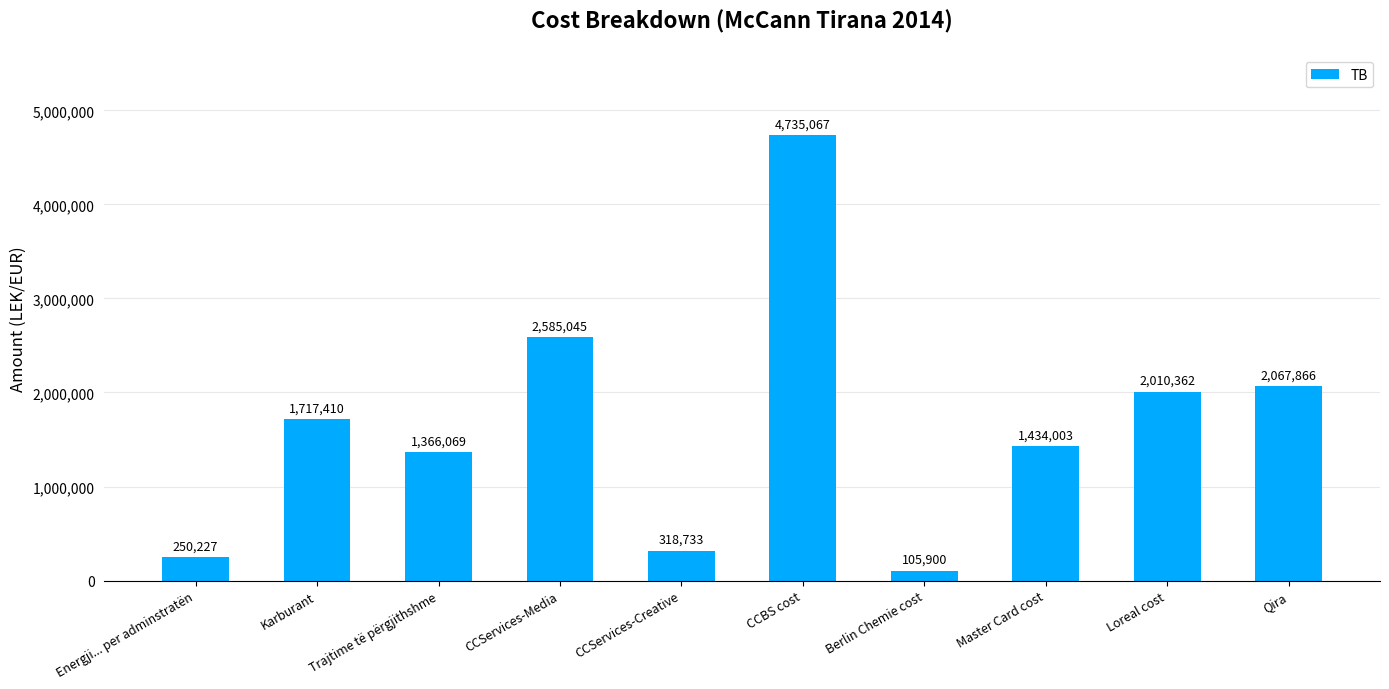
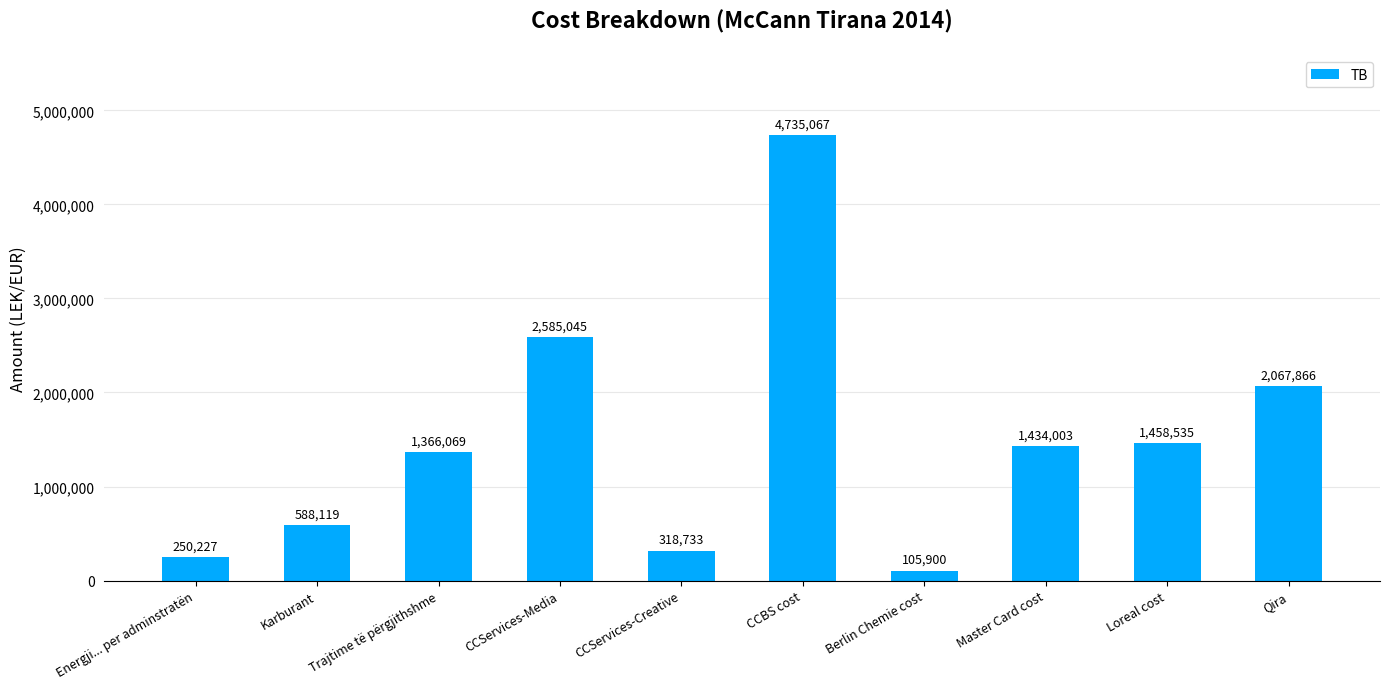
Karburant: 1,717,410 -> 588,119
Loreal cost: 2,010,362 -> 1,458,535
